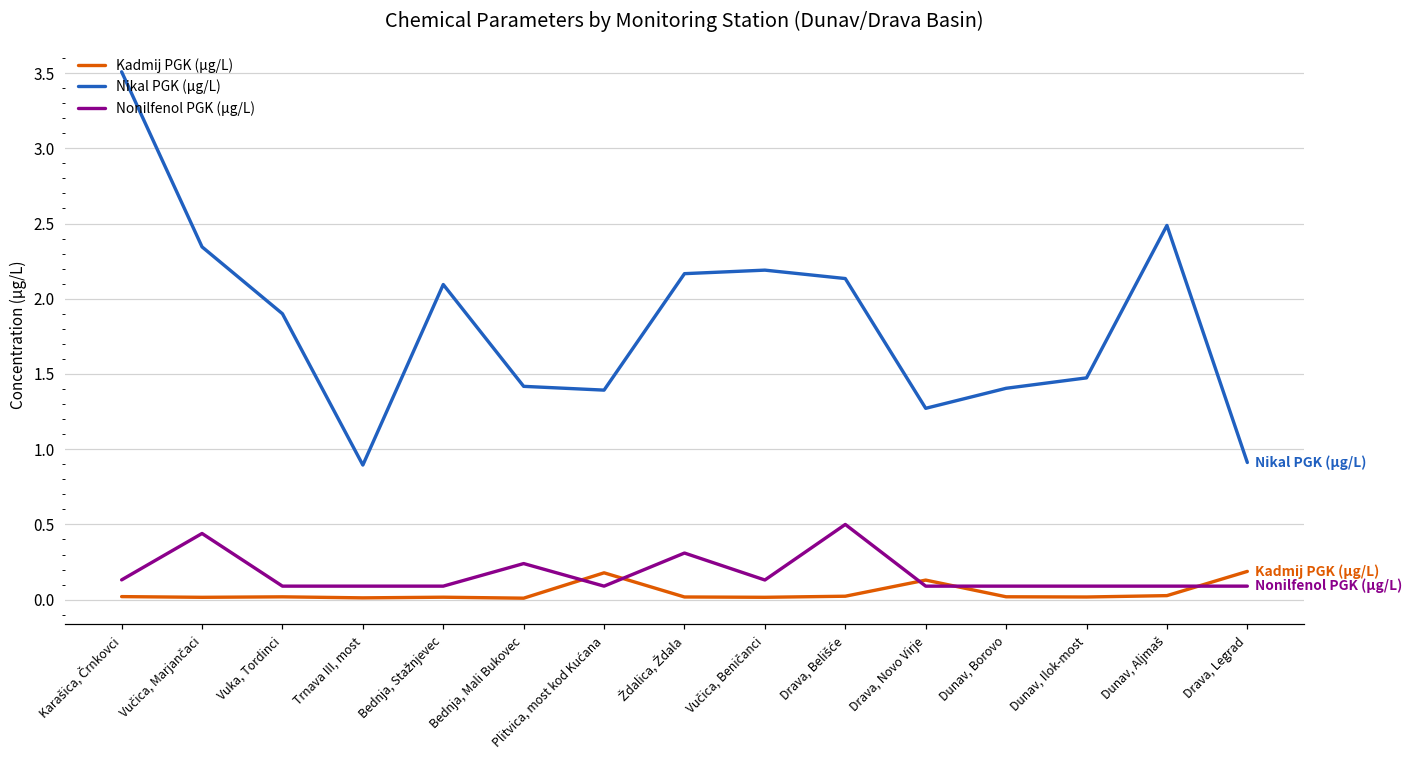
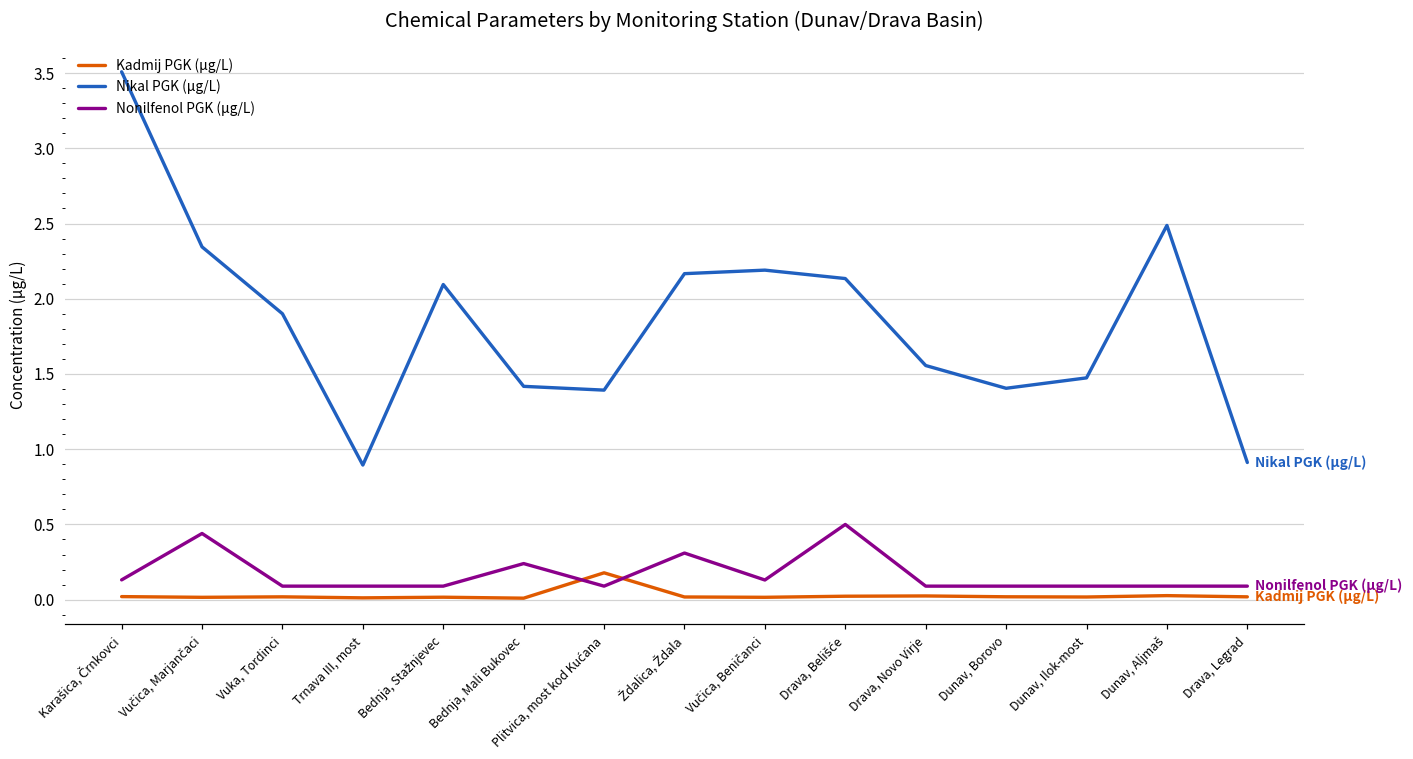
Kadmij PGK (μg/L), Drava, Novo Virje: 0.13 -> 0.02
Nikal PGK (μg/L), Drava, Novo Virje: 1.27 -> 1.56
Kadmij PGK (μg/L), Drava, Legrad: 0.19 -> 0.02
